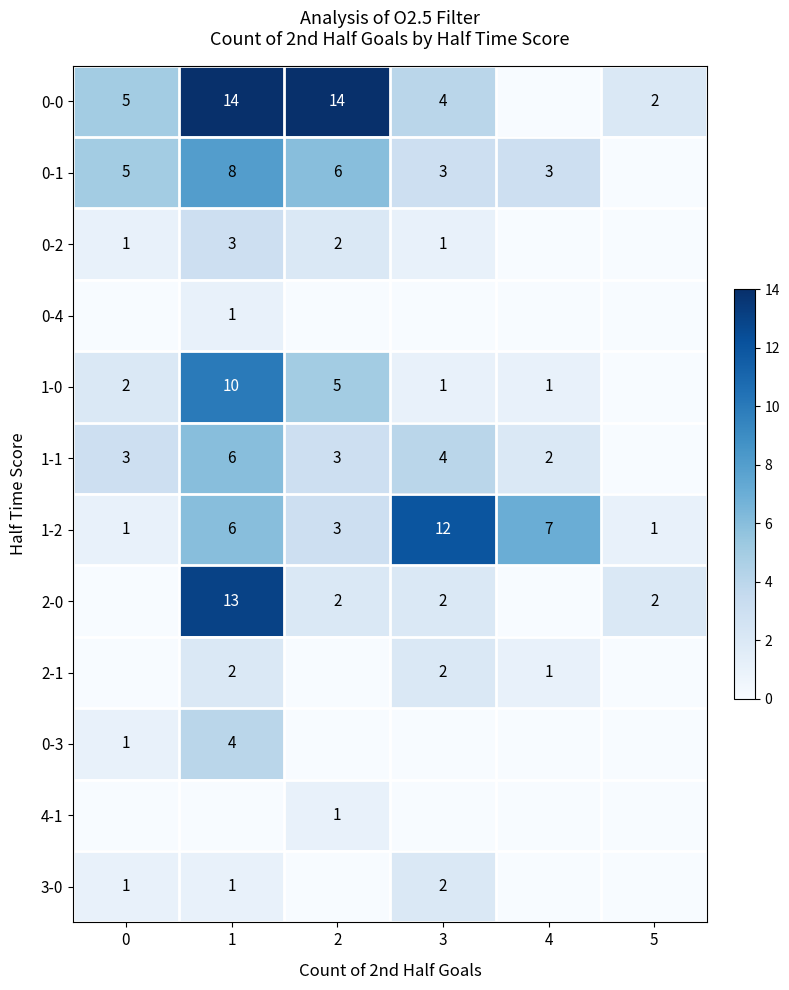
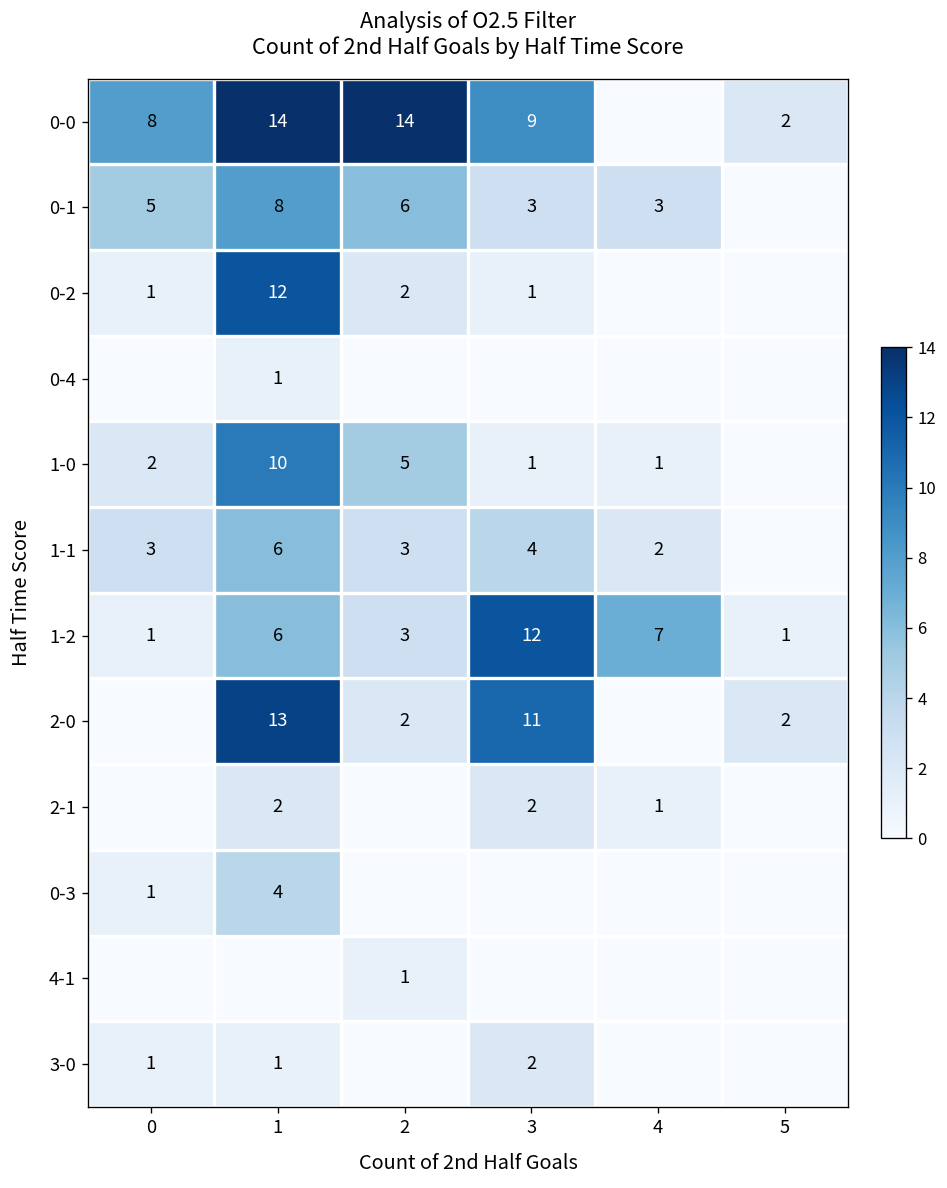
0-0, 0: 5 -> 8
0-0, 3: 4 -> 9
0-2, 1: 3 -> 12
2-0, 3: 2 -> 11
